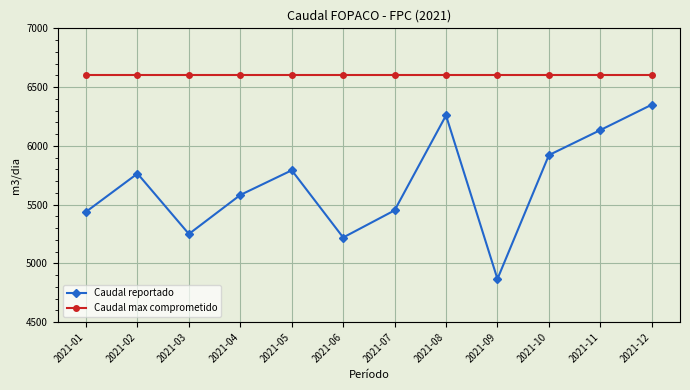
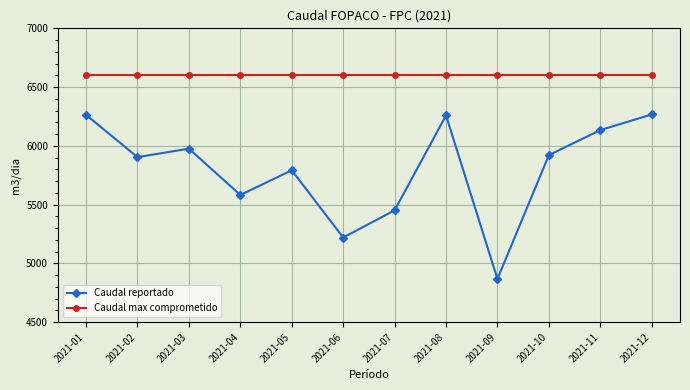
Caudal reportado, 2021-01: 5440 -> 6260
Caudal reportado, 2021-02: 5760 -> 5900
Caudal reportado, 2021-03: 5250 -> 5980
Caudal reportado, 2021-12: 6350 -> 6270
